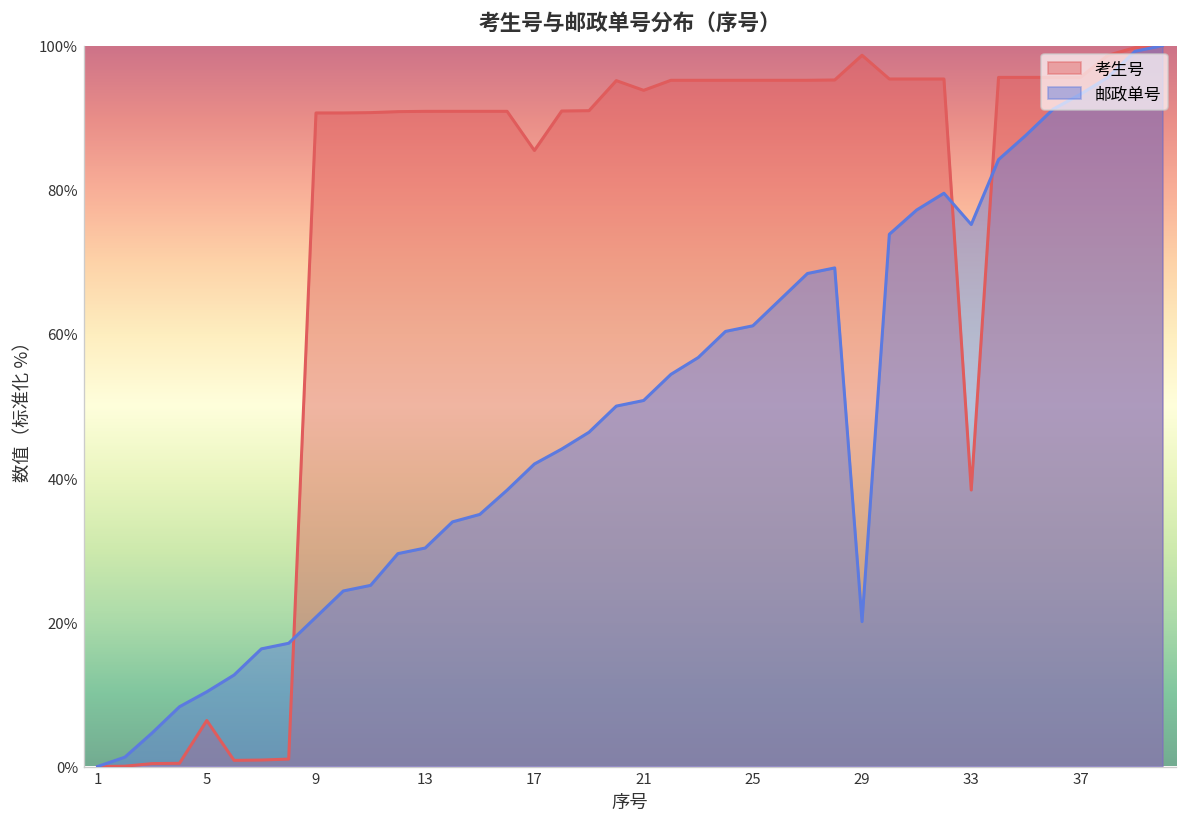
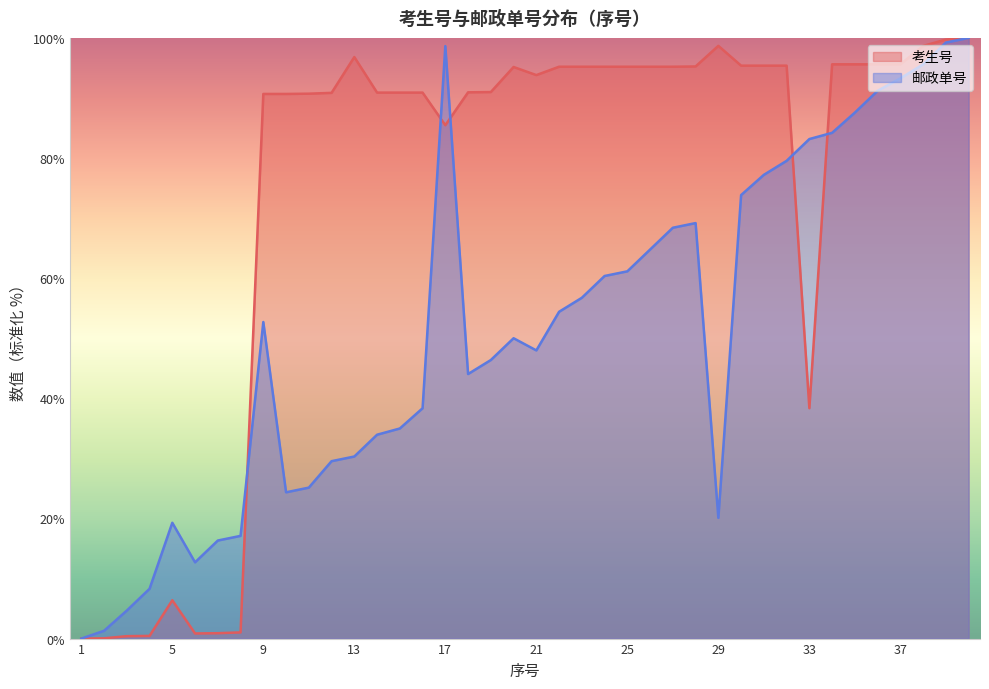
邮政单号, 5: 10% -> 19%
邮政单号, 9: 21% -> 53%
考生号, 13: 91% -> 97%
邮政单号, 17: 42% -> 99%
邮政单号, 21: 51% -> 48%
邮政单号, 33: 75% -> 83%
